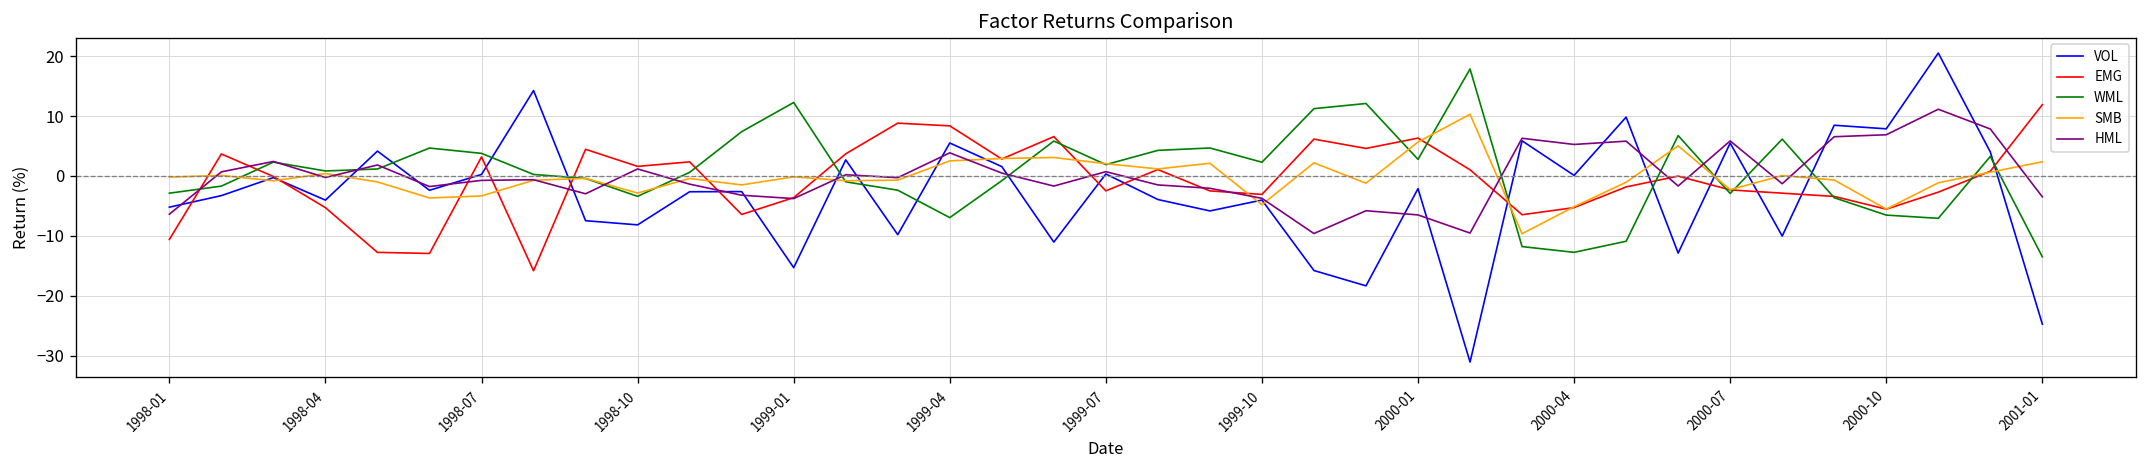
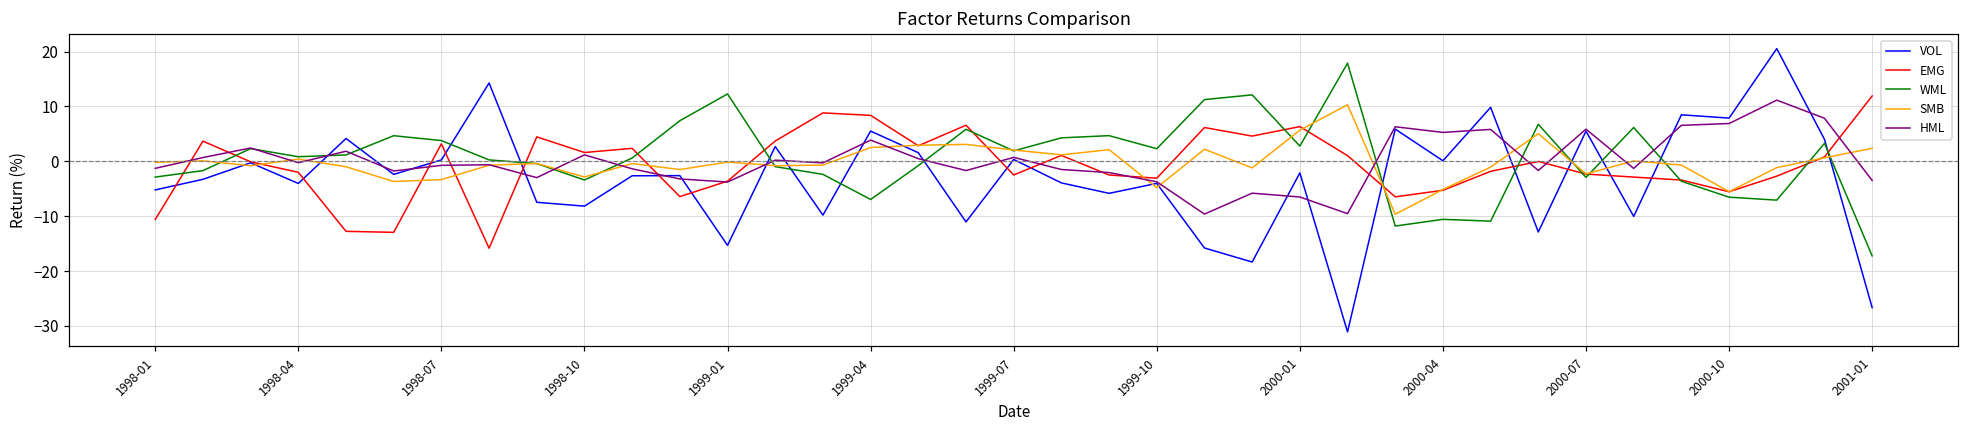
HML, 1998-01: -6 -> -1
EMG, 1998-04: -5 -> -2
WML, 2000-04: -13 -> -11
VOL, 2001-01: -25 -> -27
WML, 2001-01: -14 -> -17
